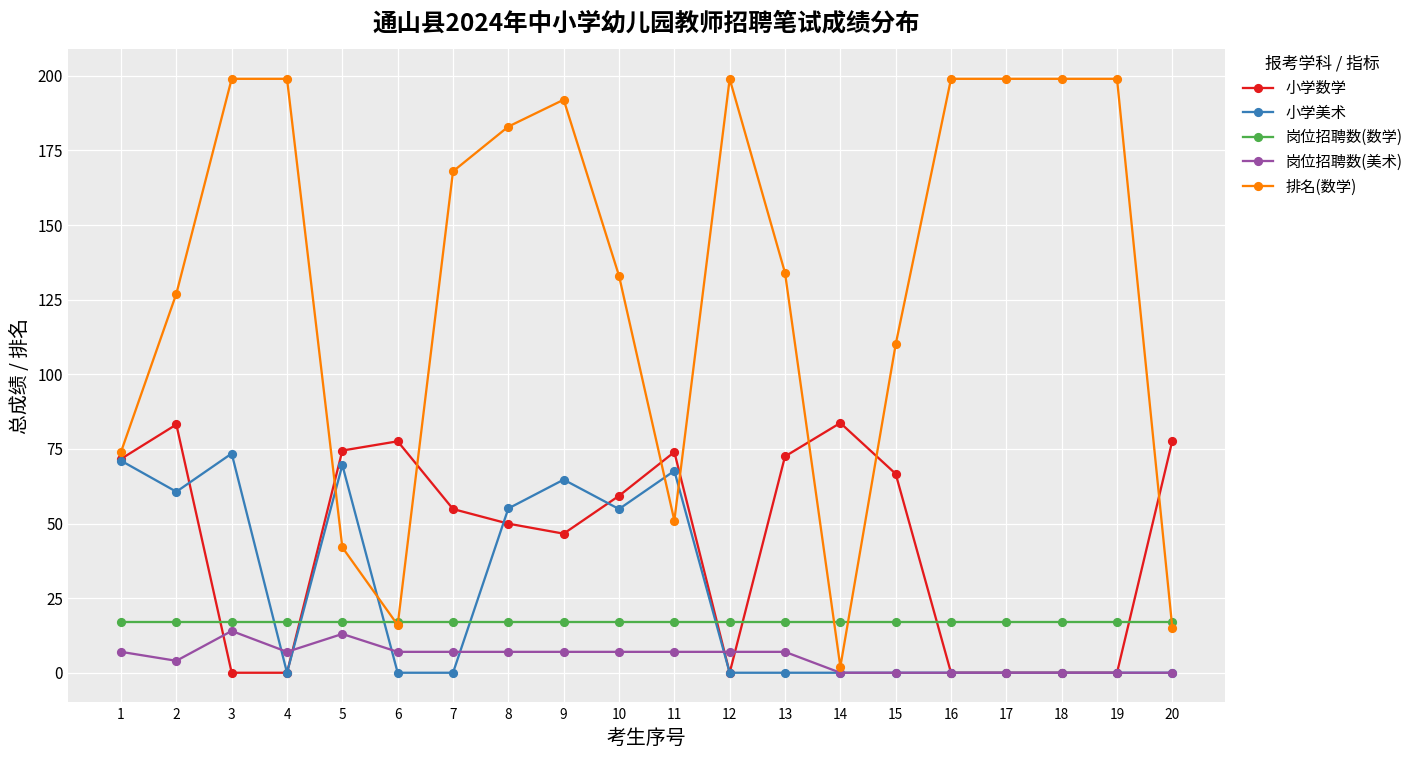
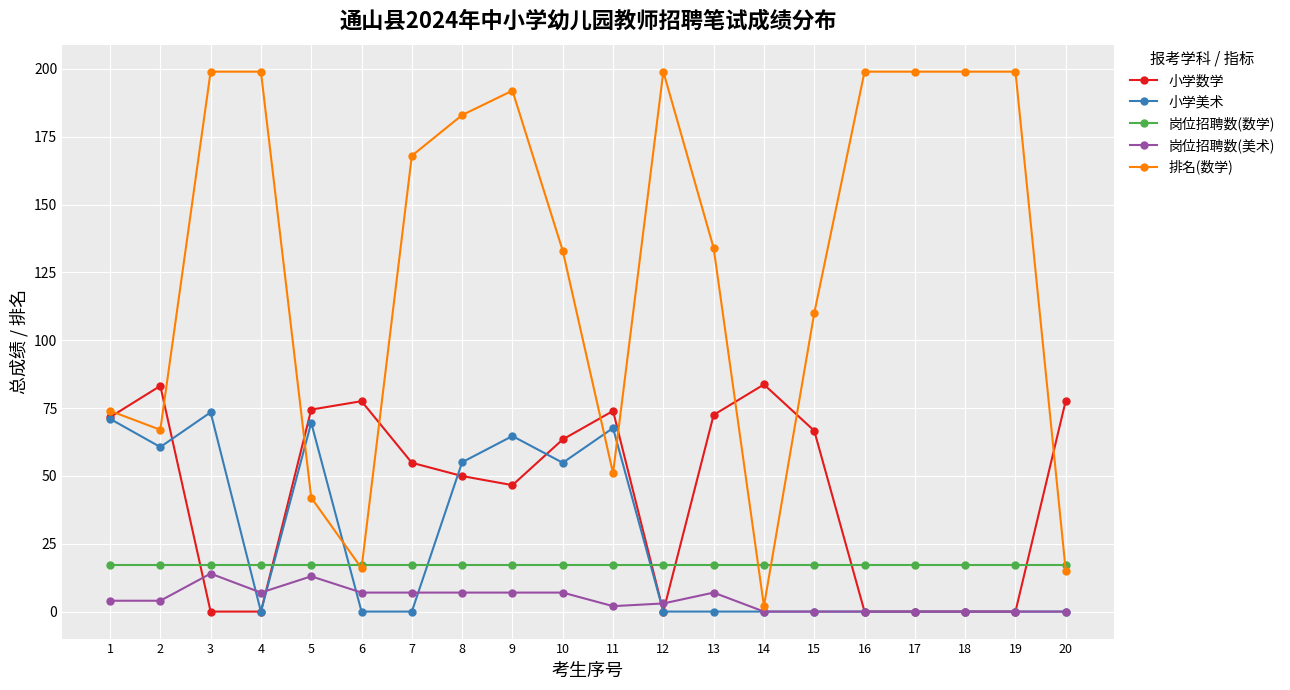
岗位招聘数(美术), 1: 7 -> 4
排名(数学), 2: 127 -> 67
小学数学, 10: 59 -> 63
岗位招聘数(美术), 11: 7 -> 2
岗位招聘数(美术), 12: 7 -> 3
